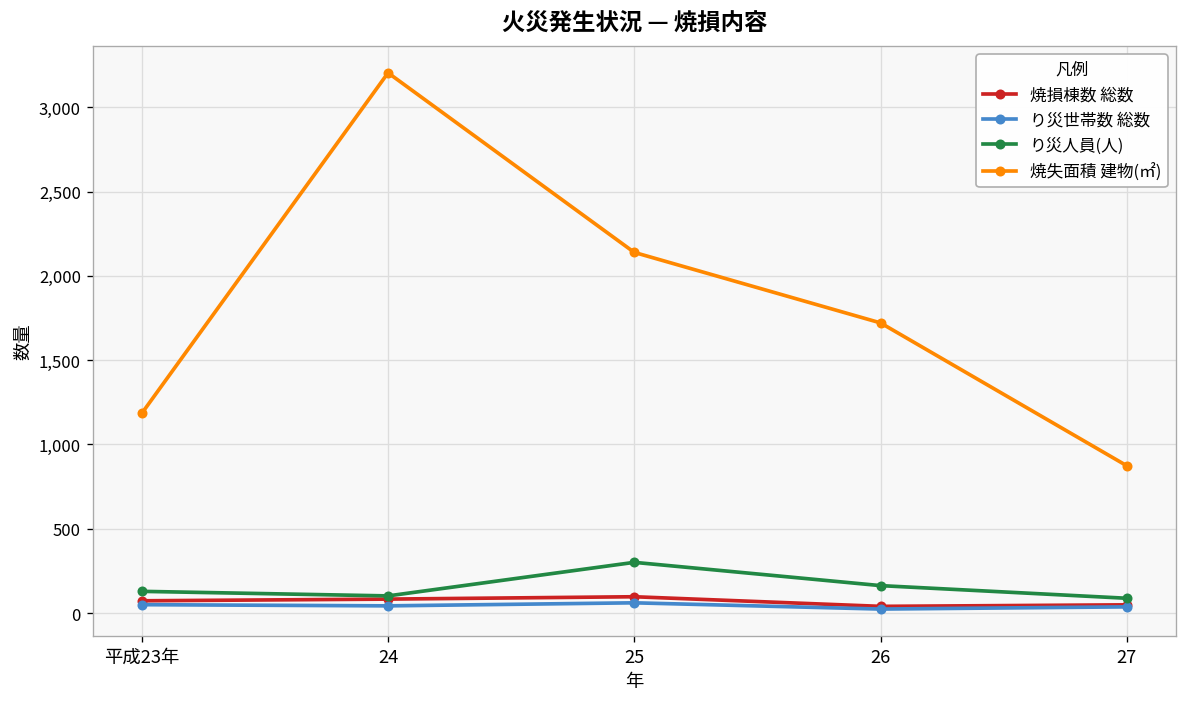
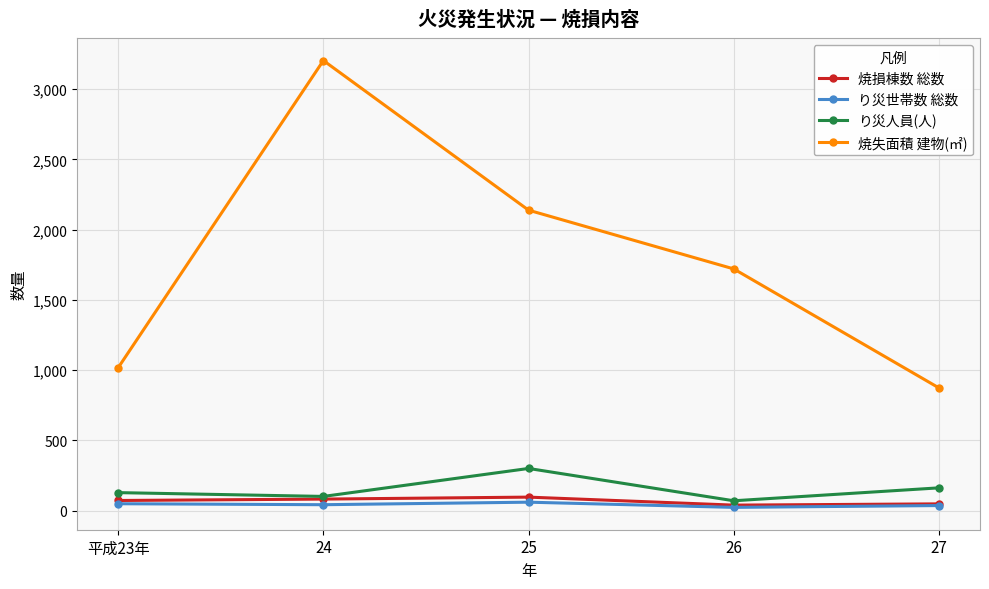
焼失面積 建物(㎡), 平成23年: 1,190 -> 1,020
り災人員(人), 26: 160 -> 70
り災人員(人), 27: 90 -> 160
